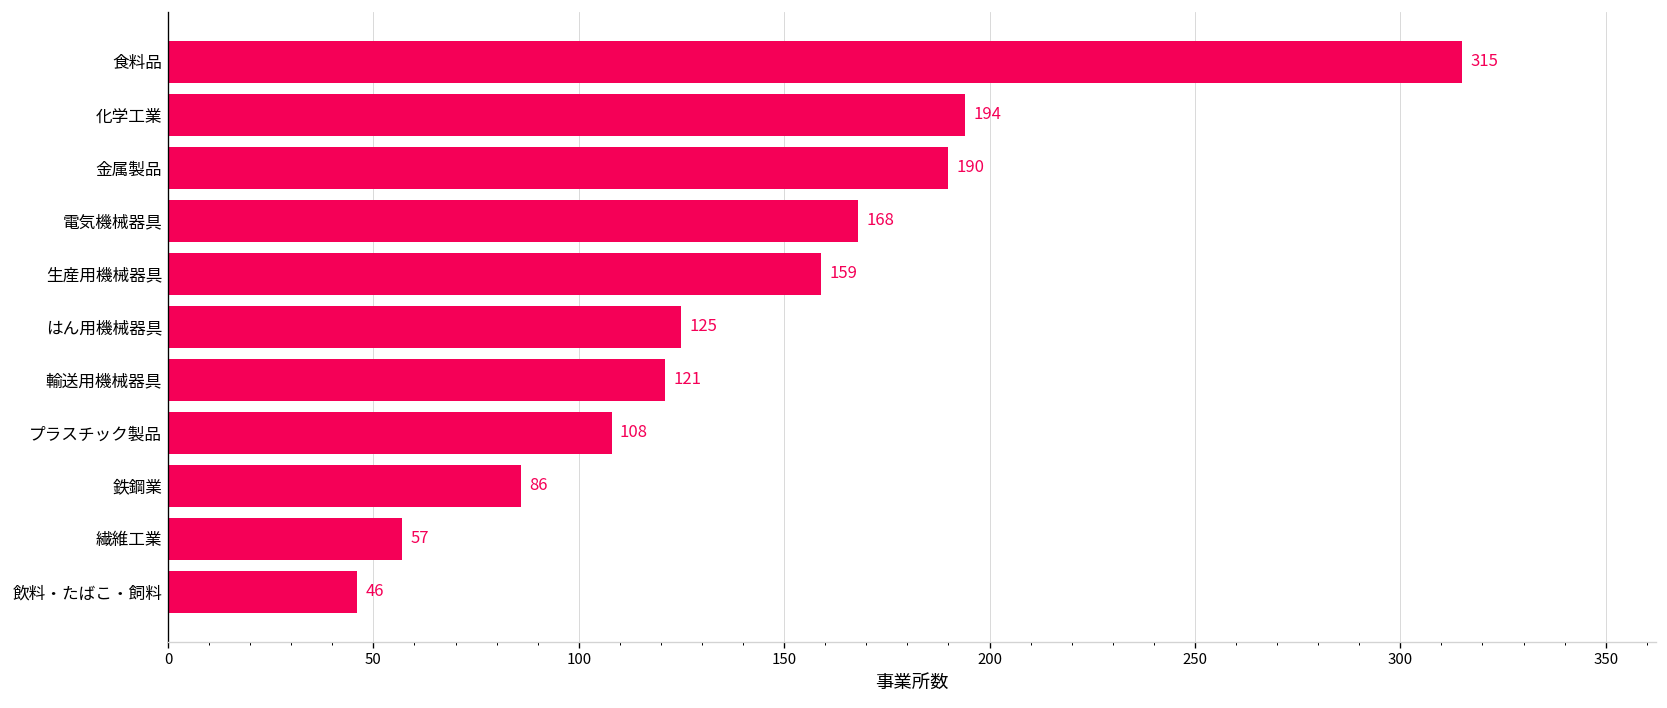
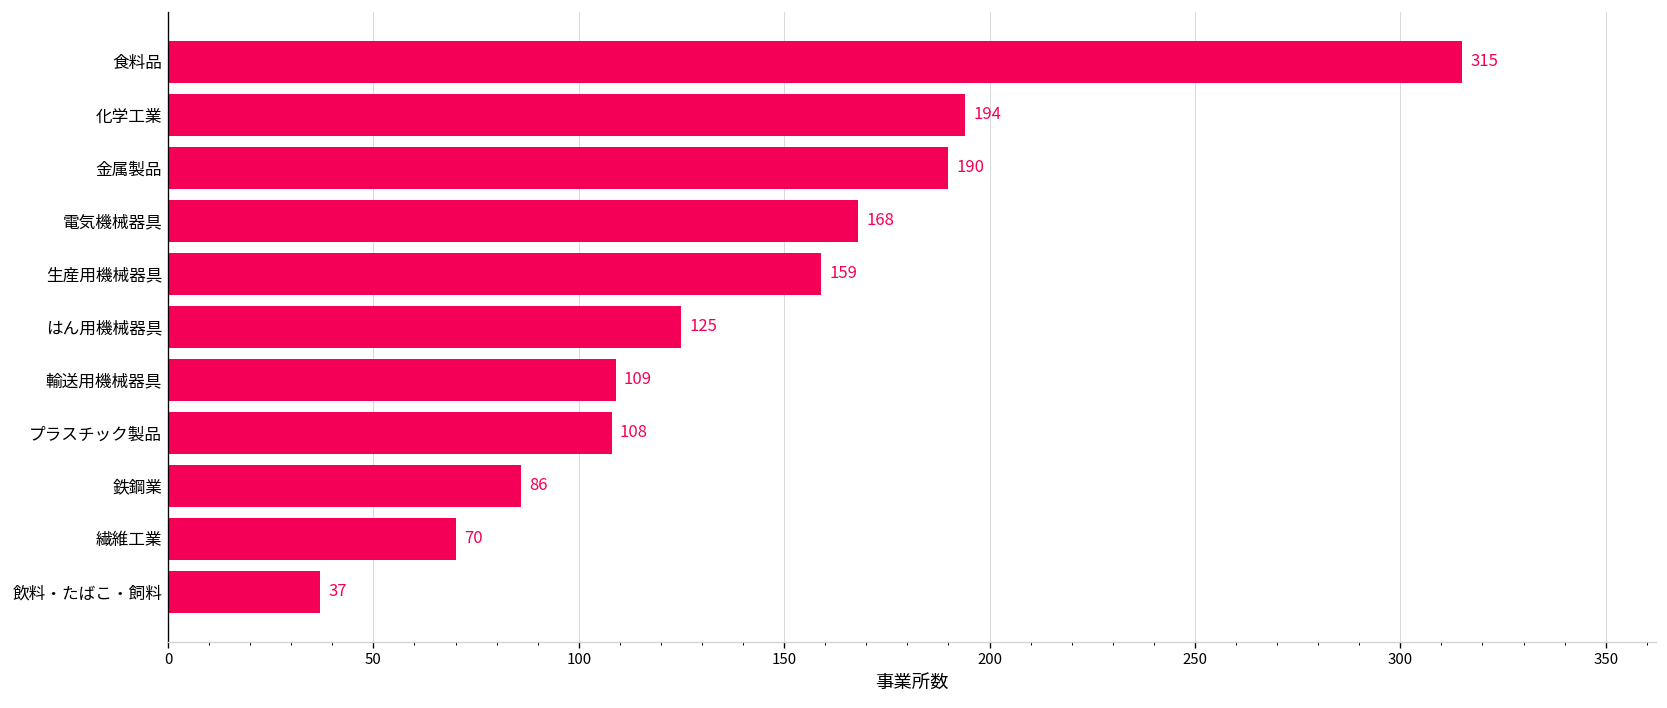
輸送用機械器具: 121 -> 109
繊維工業: 57 -> 70
飲料・たばこ・飼料: 46 -> 37
